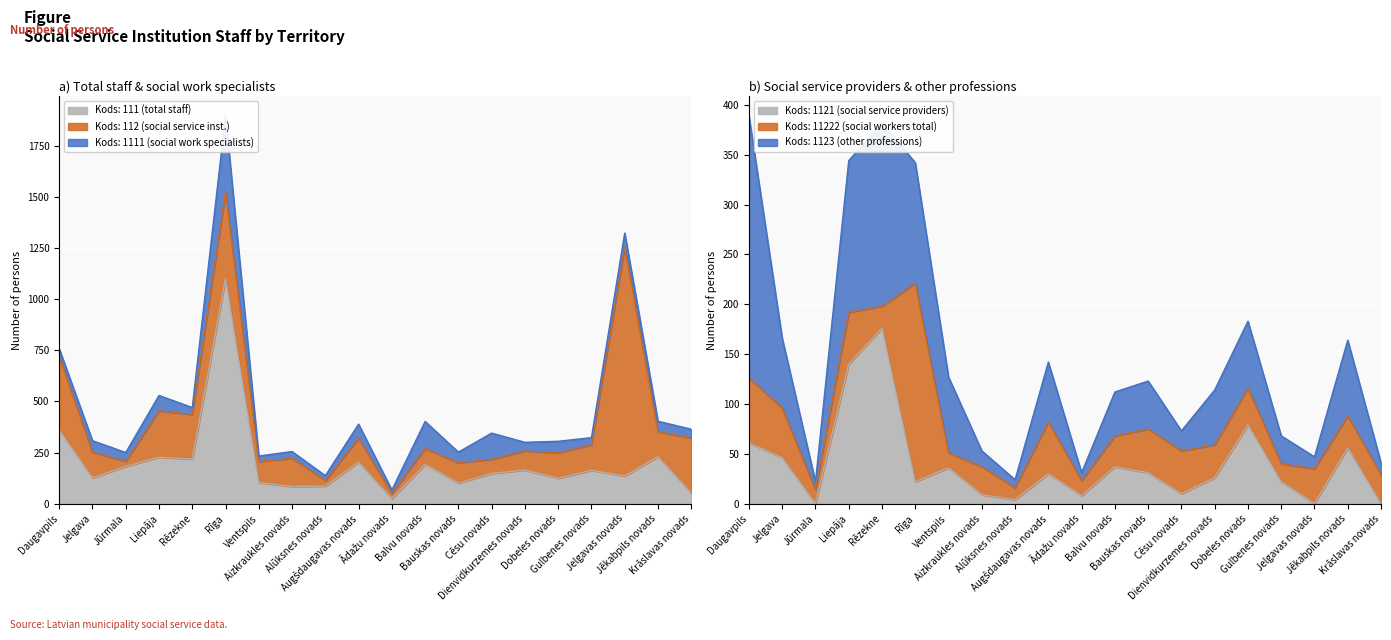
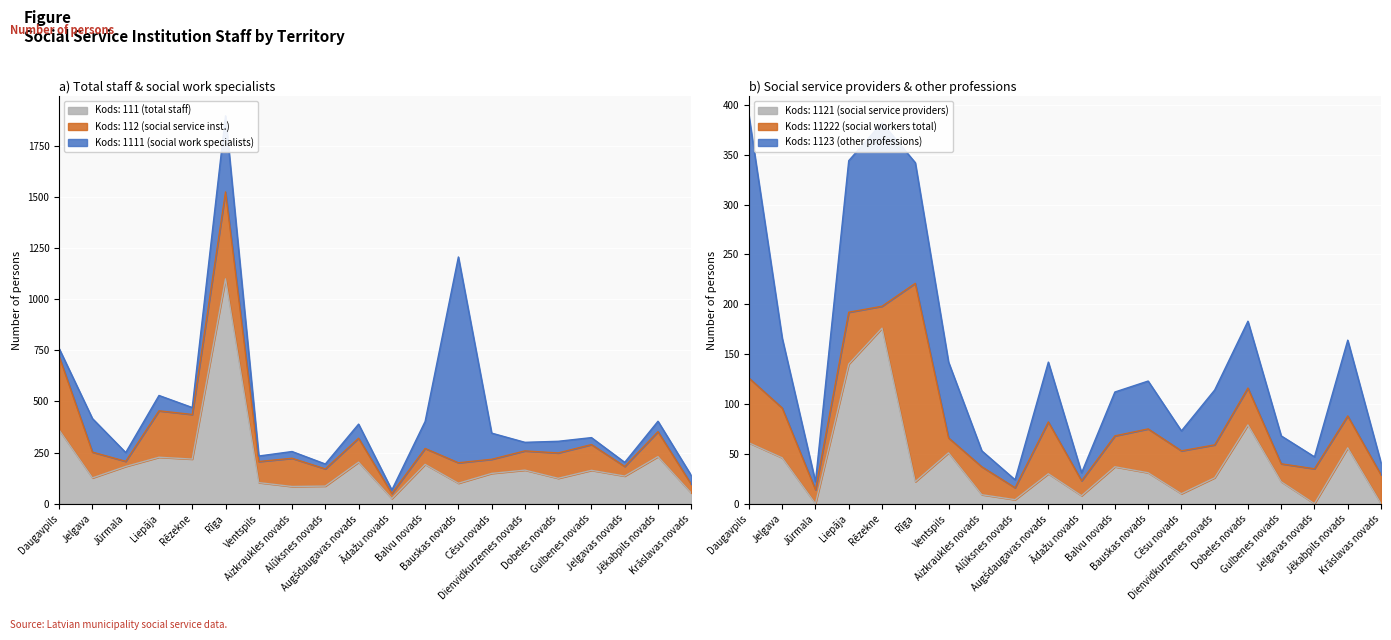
a) Total staff & social work specialists, Kods: 1111 (social work specialists), Jelgava: 60 -> 160
a) Total staff & social work specialists, Kods: 112 (social service inst.), Alūksnes novads: 30 -> 80
a) Total staff & social work specialists, Kods: 1111 (social work specialists), Bauskas novads: 50 -> 1010
a) Total staff & social work specialists, Kods: 112 (social service inst.), Jelgavas novads: 1120 -> 50
a) Total staff & social work specialists, Kods: 1111 (social work specialists), Jelgavas novads: 70 -> 20
a) Total staff & social work specialists, Kods: 112 (social service inst.), Krāslavas novads: 270 -> 40
b) Social service providers & other professions, Kods: 1121 (social service providers), Ventspils: 40 -> 50
